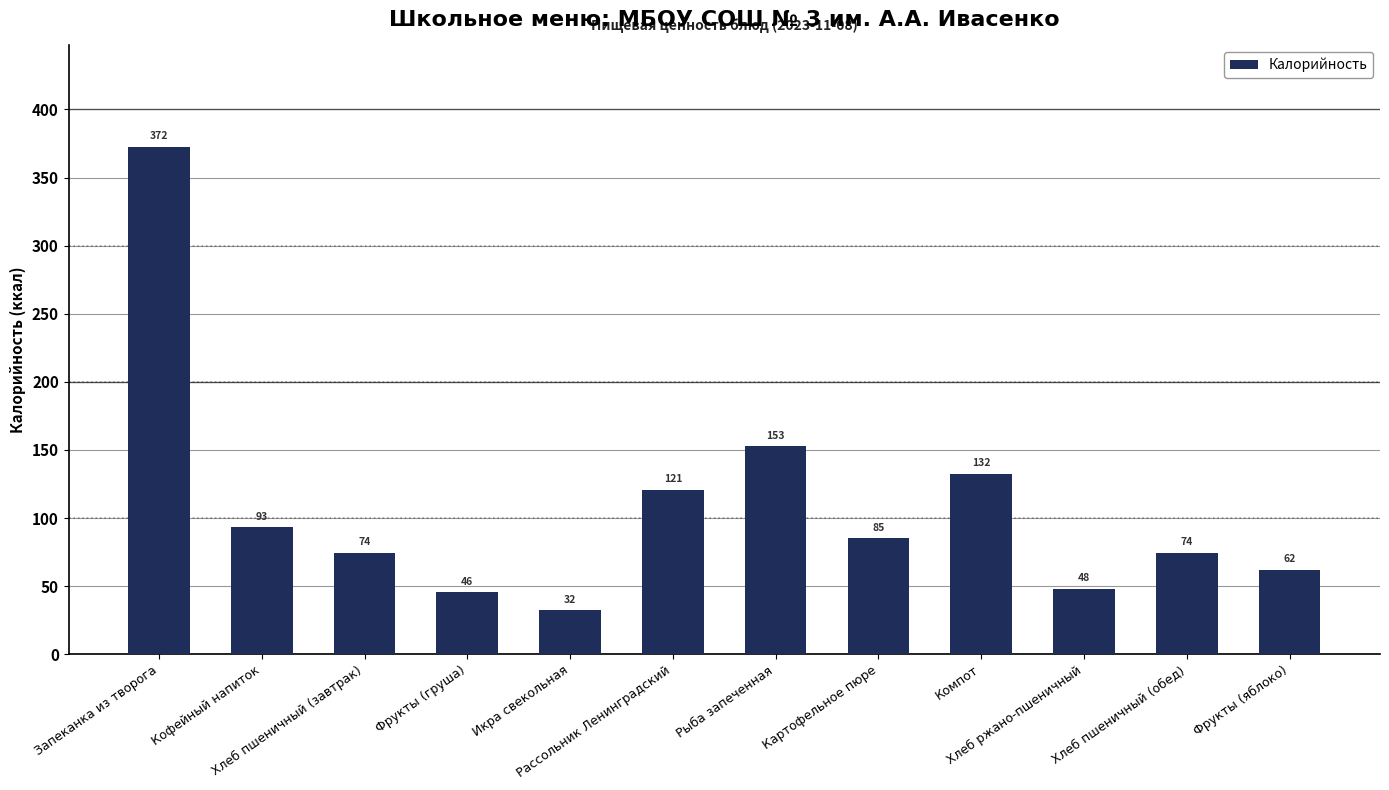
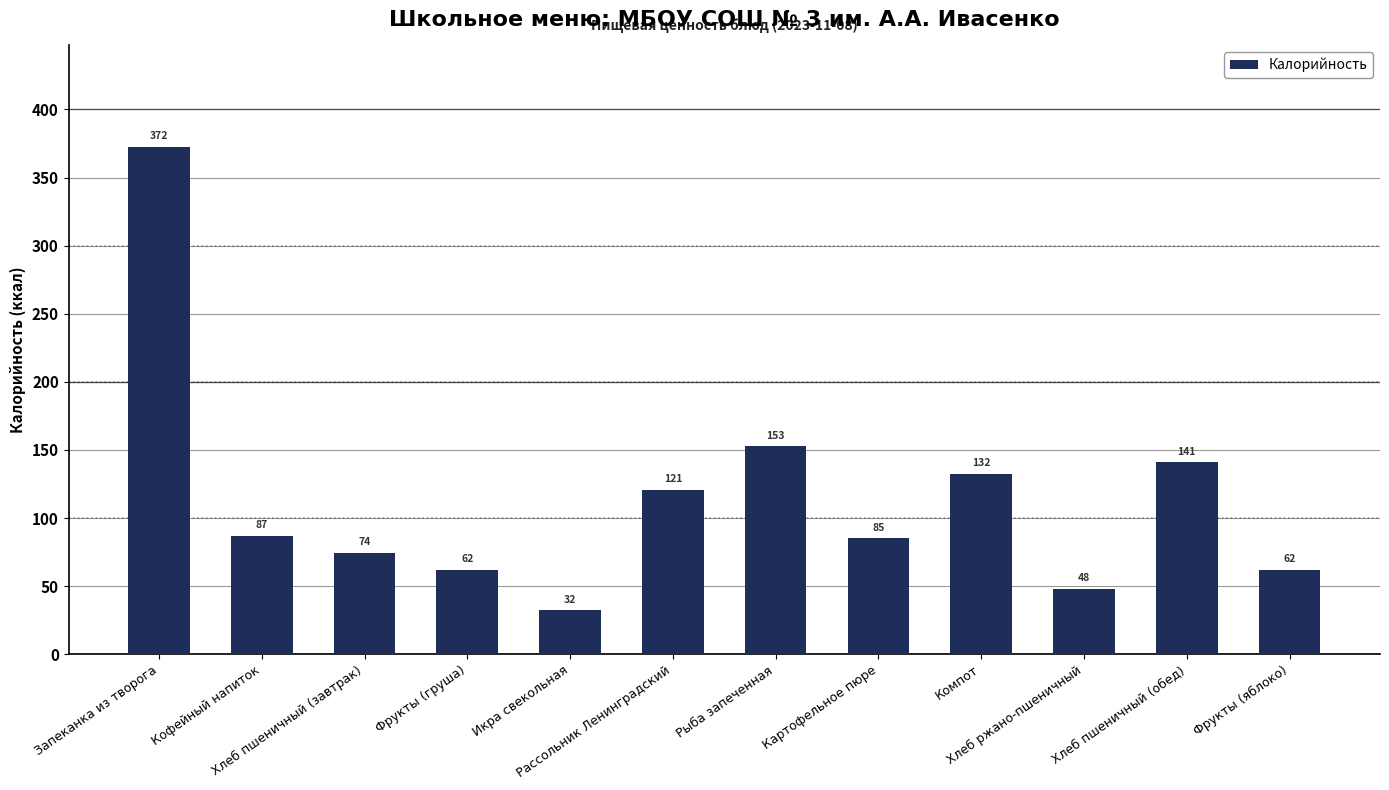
Кофейный напиток: 93 -> 87
Фрукты (груша): 46 -> 62
Хлеб пшеничный (обед): 74 -> 141
